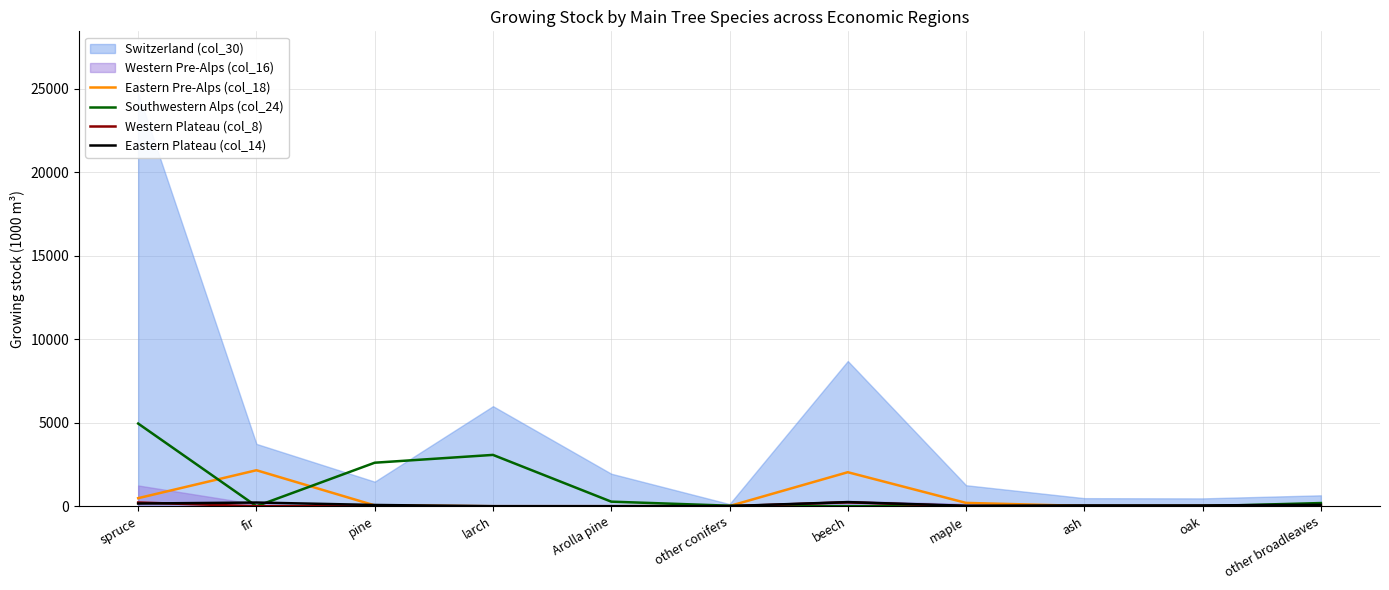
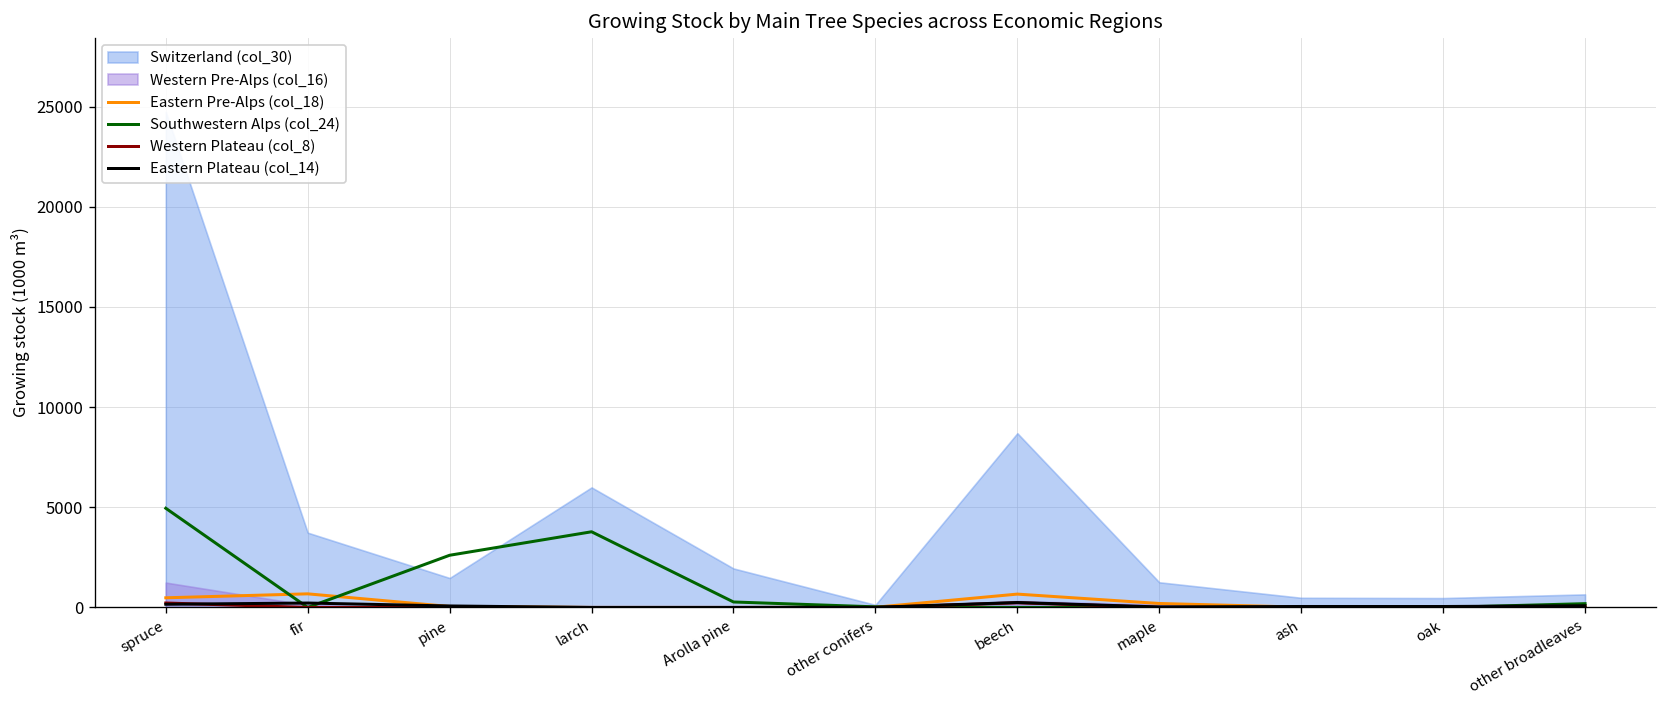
Eastern Pre-Alps (col_18), fir: 2200 -> 700
Southwestern Alps (col_24), larch: 3100 -> 3800
Eastern Pre-Alps (col_18), beech: 2000 -> 700
